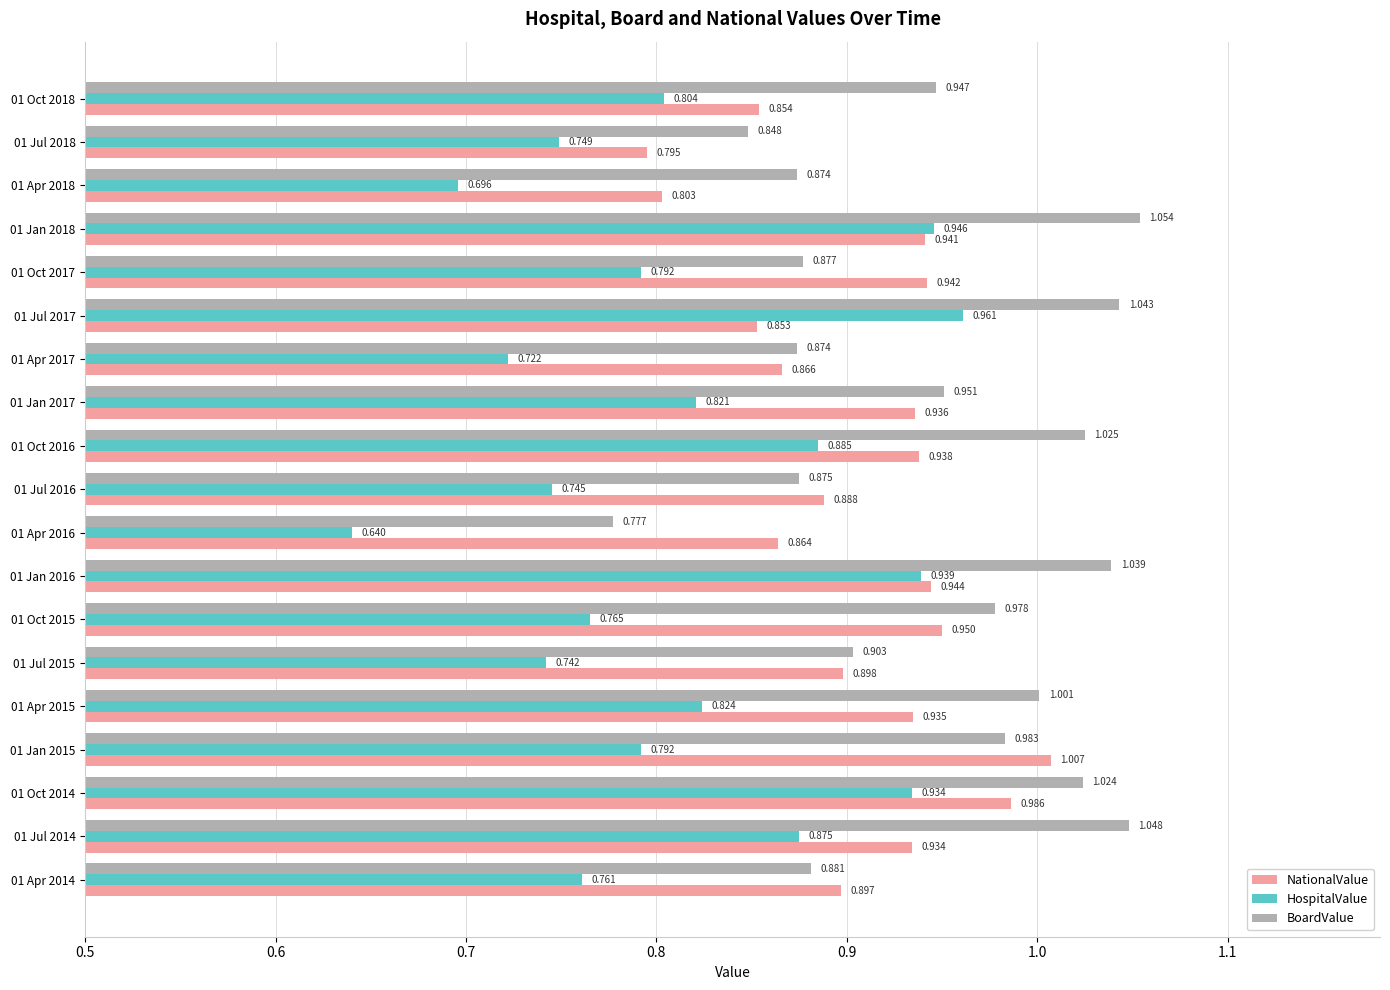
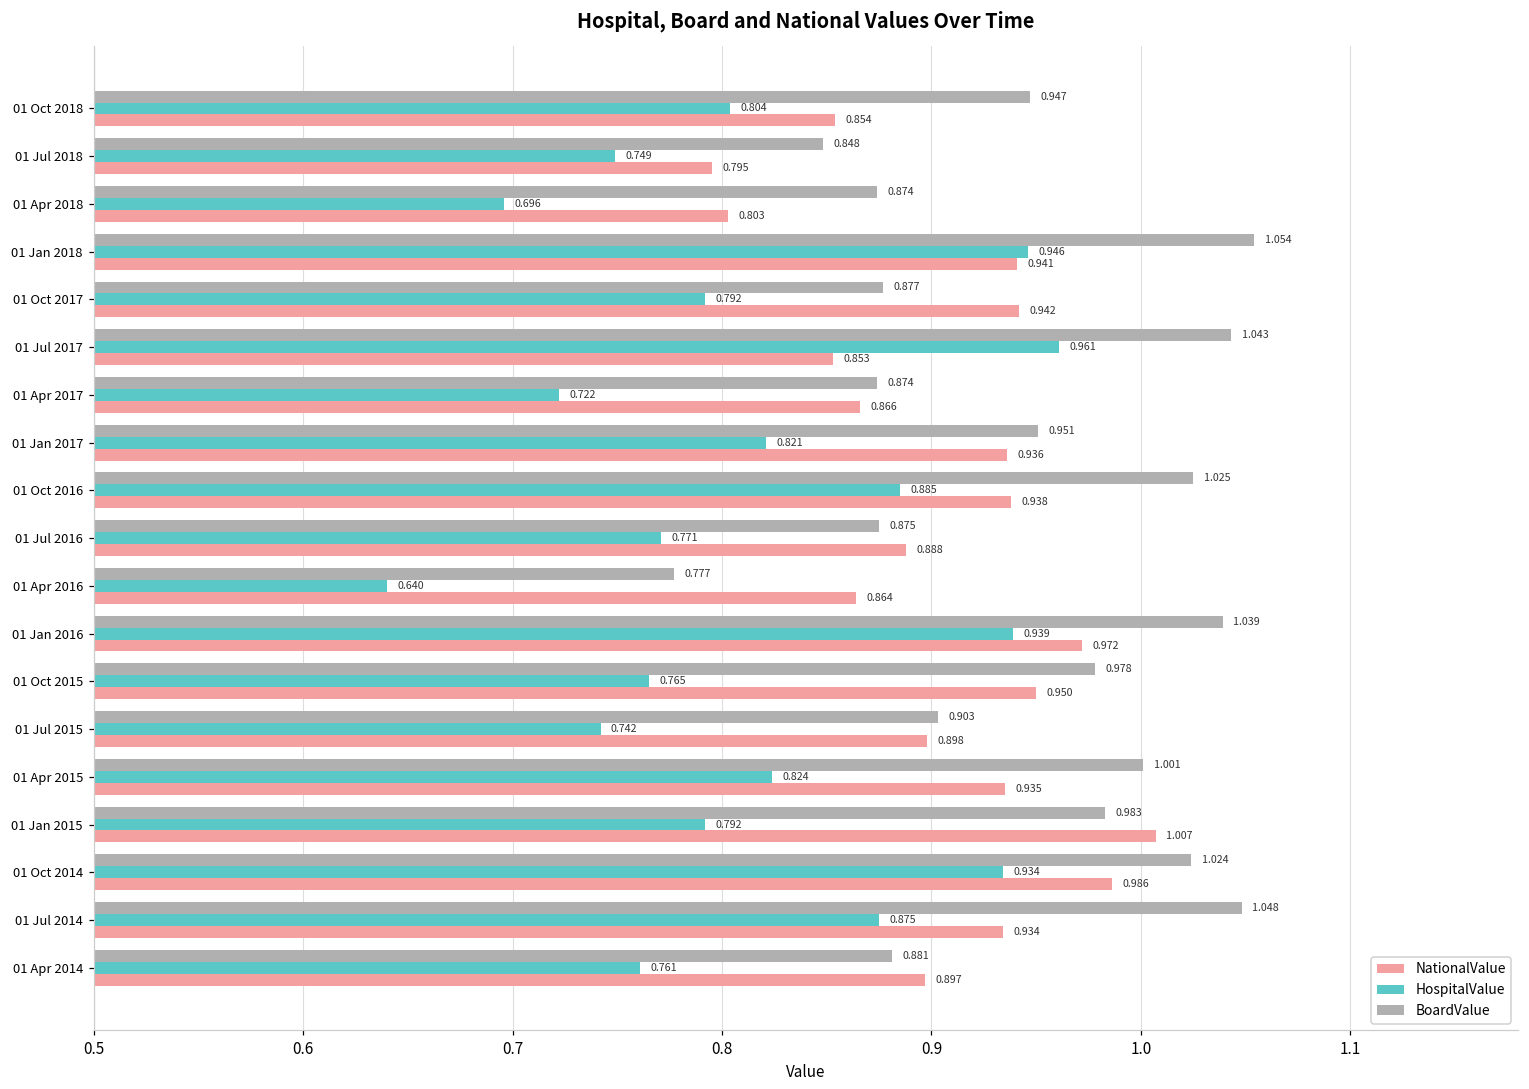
HospitalValue, 01 Jul 2016: 0.745 -> 0.771
NationalValue, 01 Jan 2016: 0.944 -> 0.972
